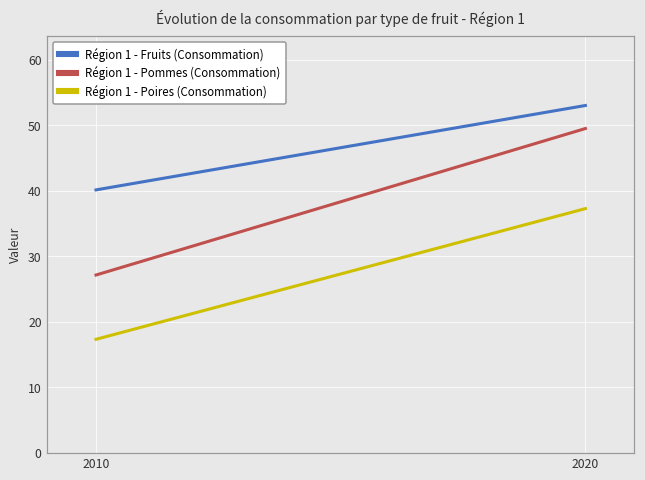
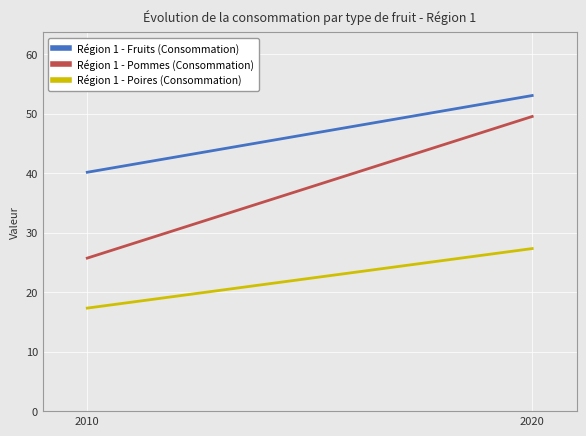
Région 1 - Pommes (Consommation), 2010: 27 -> 26
Région 1 - Poires (Consommation), 2020: 37 -> 27
